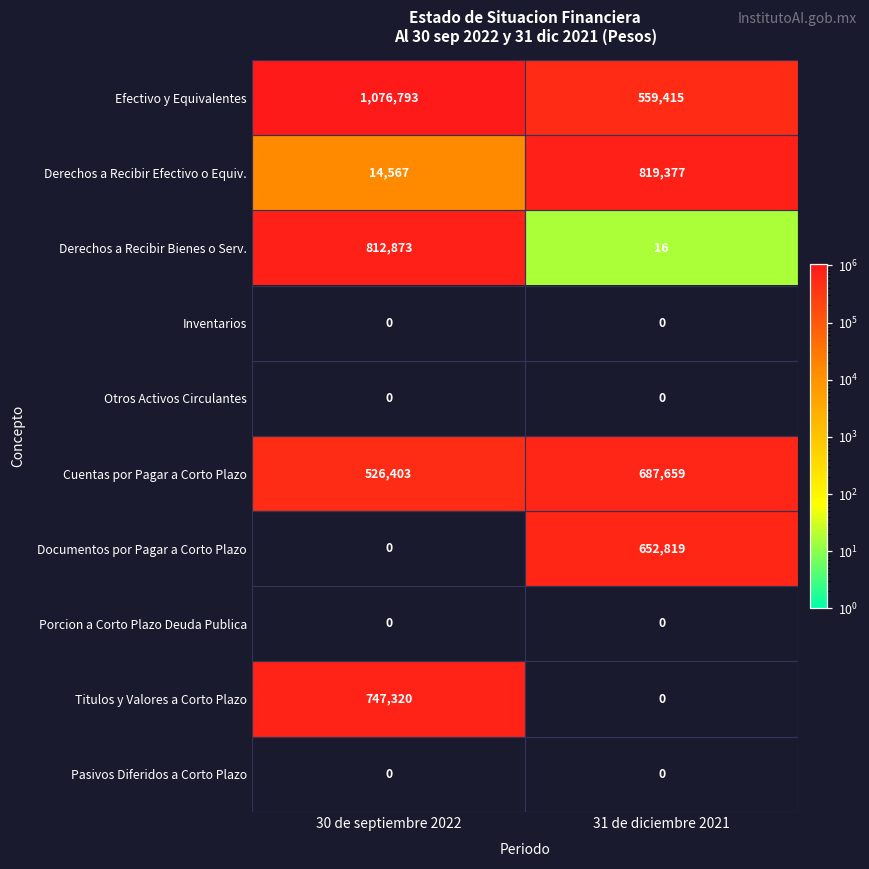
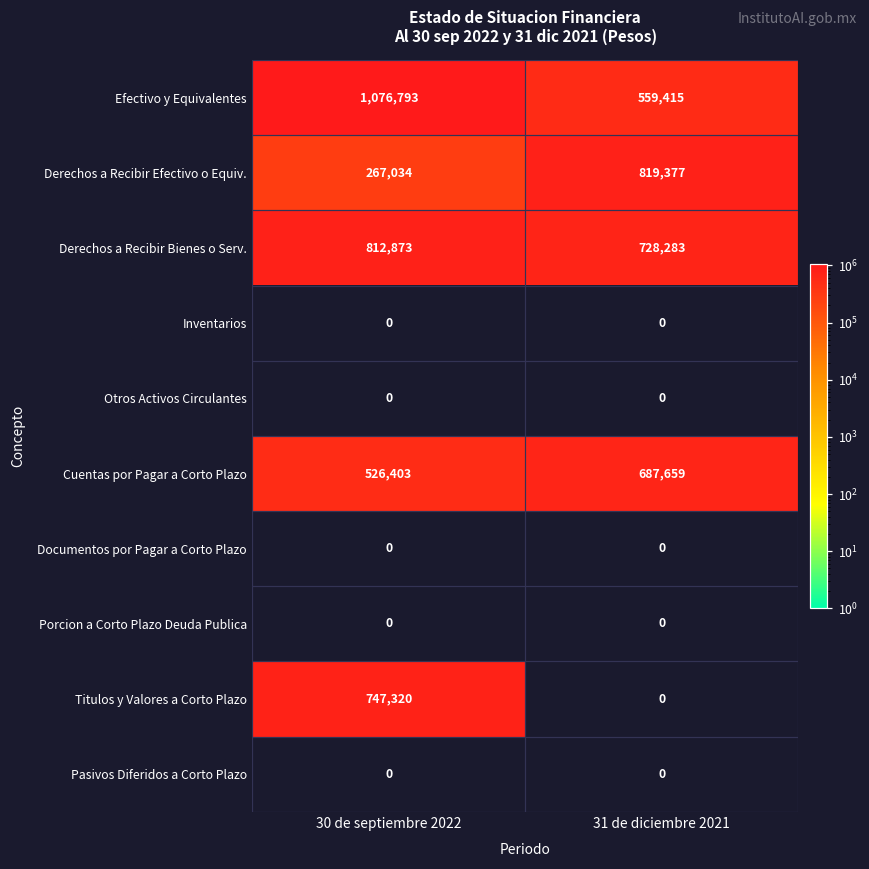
Derechos a Recibir Efectivo o Equiv., 30 de septiembre 2022: 14,567 -> 267,034
Derechos a Recibir Bienes o Serv., 31 de diciembre 2021: 16 -> 728,283
Documentos por Pagar a Corto Plazo, 31 de diciembre 2021: 652,819 -> 0
